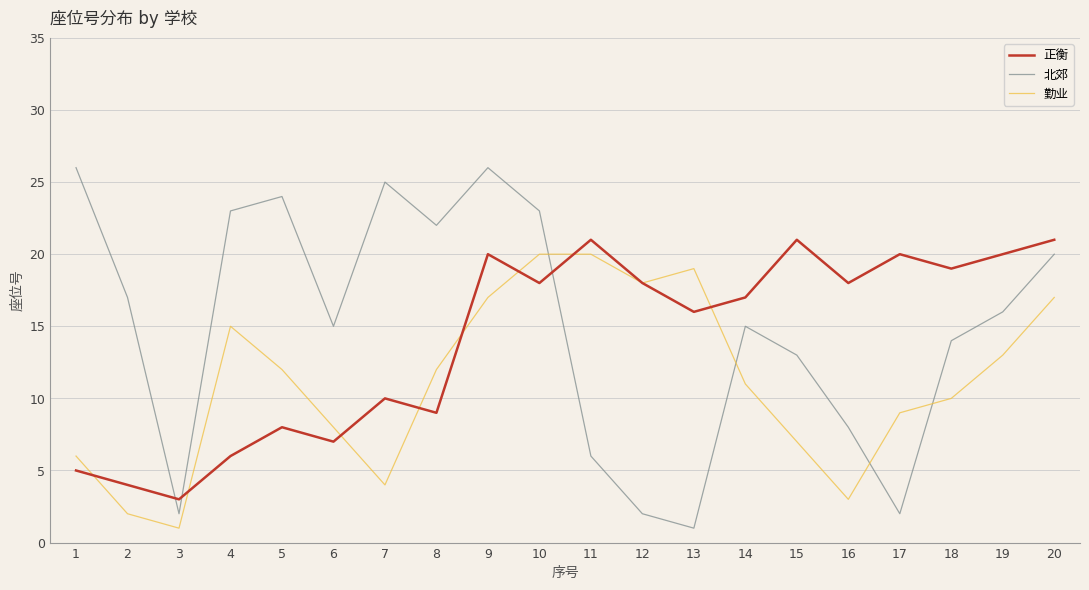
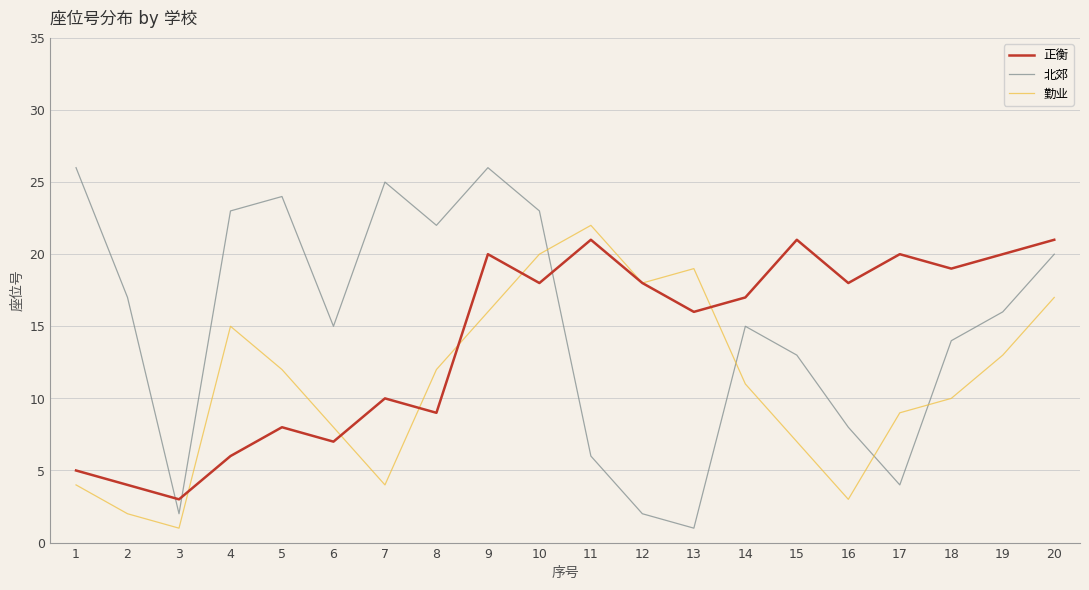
勤业, 1: 6 -> 4
勤业, 9: 17 -> 16
勤业, 11: 20 -> 22
北郊, 17: 2 -> 4
